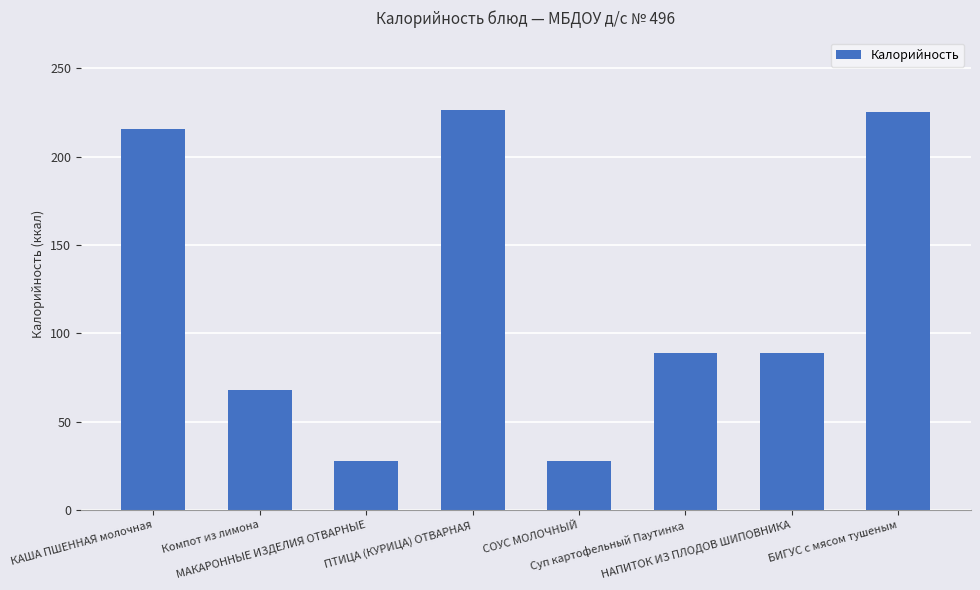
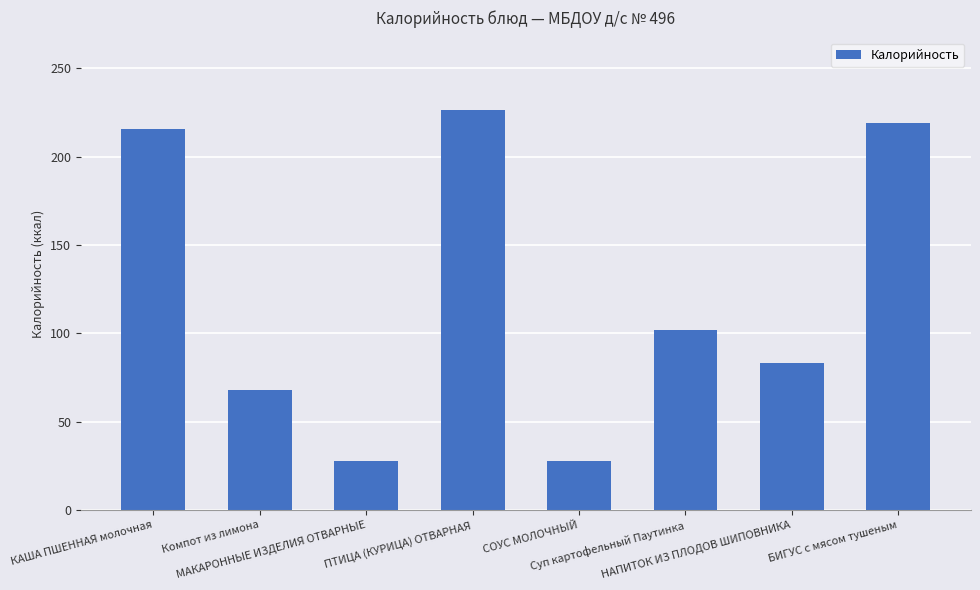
Суп картофельный Паутинка: 89 -> 102
НАПИТОК ИЗ ПЛОДОВ ШИПОВНИКА: 89 -> 83
БИГУС с мясом тушеным: 225 -> 219
